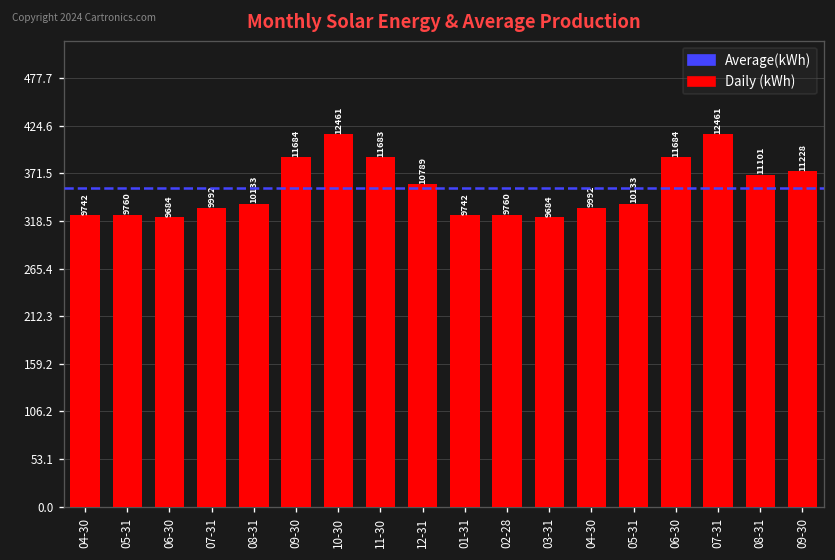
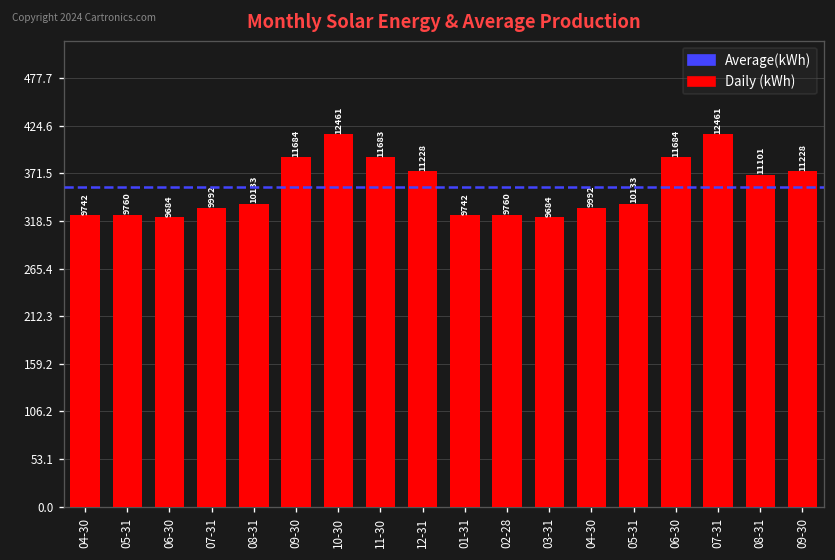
12-31: 10789 -> 11228
